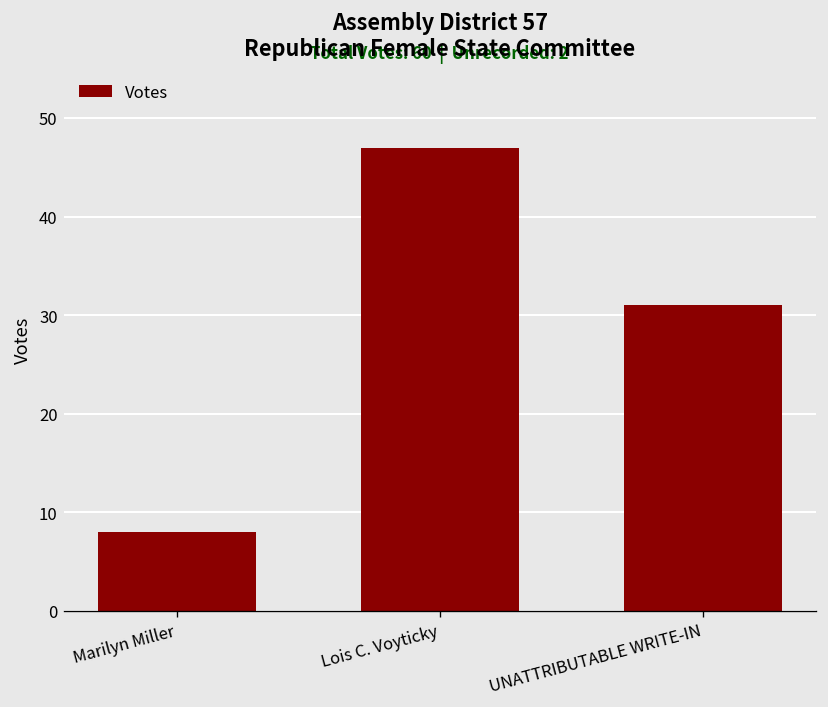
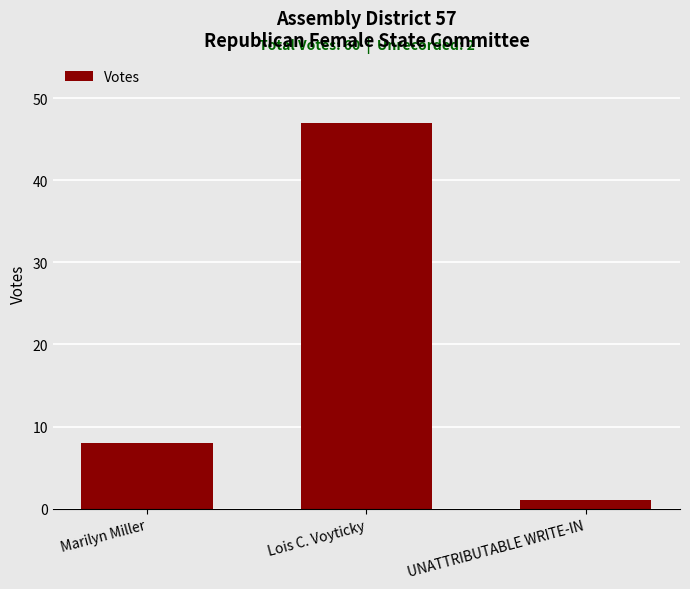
UNATTRIBUTABLE WRITE-IN: 31 -> 1
